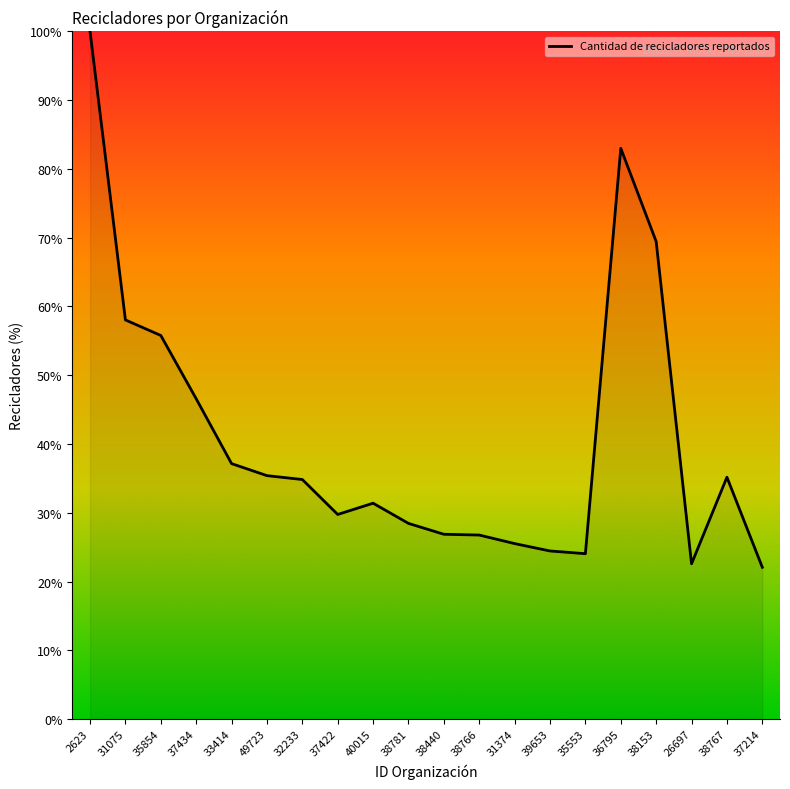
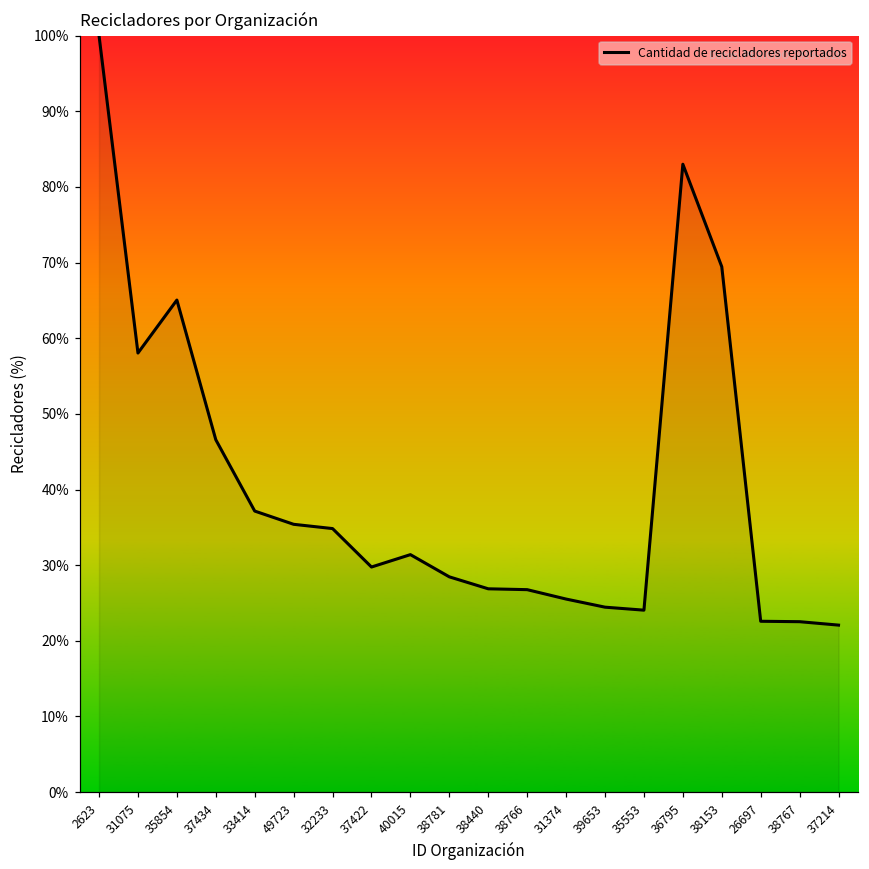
35854: 56% -> 65%
38767: 35% -> 23%
